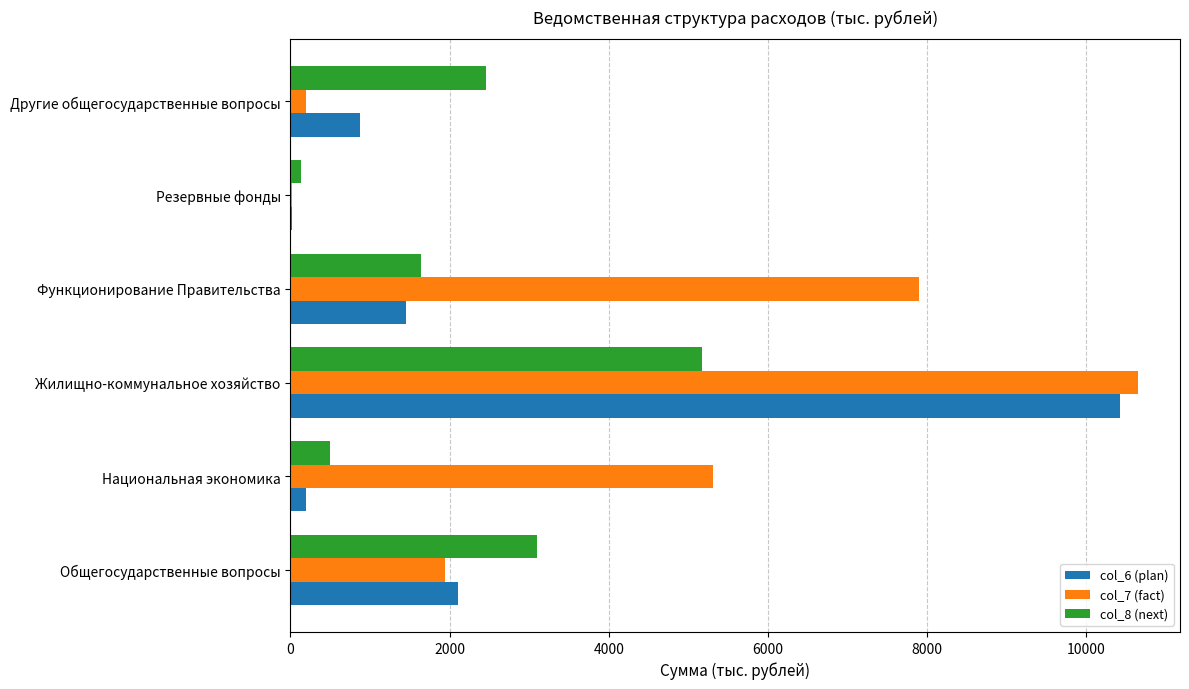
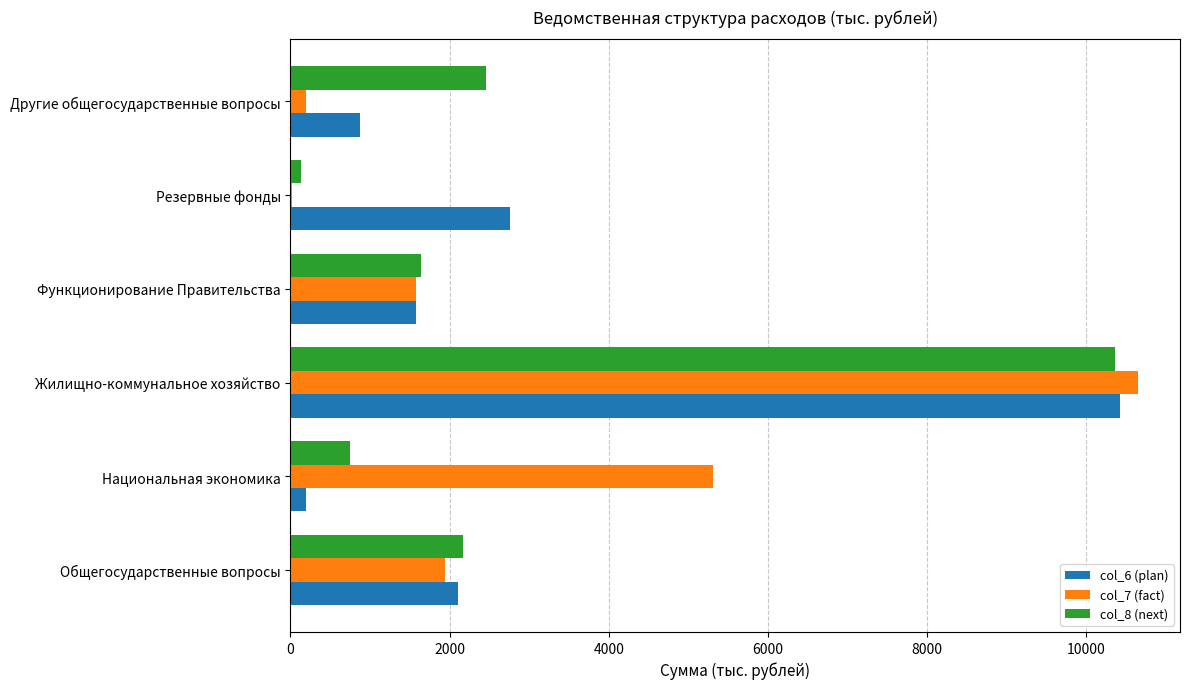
col_6 (plan), Резервные фонды: 0 -> 2800
col_7 (fact), Функционирование Правительства: 7900 -> 1600
col_6 (plan), Функционирование Правительства: 1500 -> 1600
col_8 (next), Жилищно-коммунальное хозяйство: 5200 -> 10400
col_8 (next), Национальная экономика: 500 -> 800
col_8 (next), Общегосударственные вопросы: 3100 -> 2200
